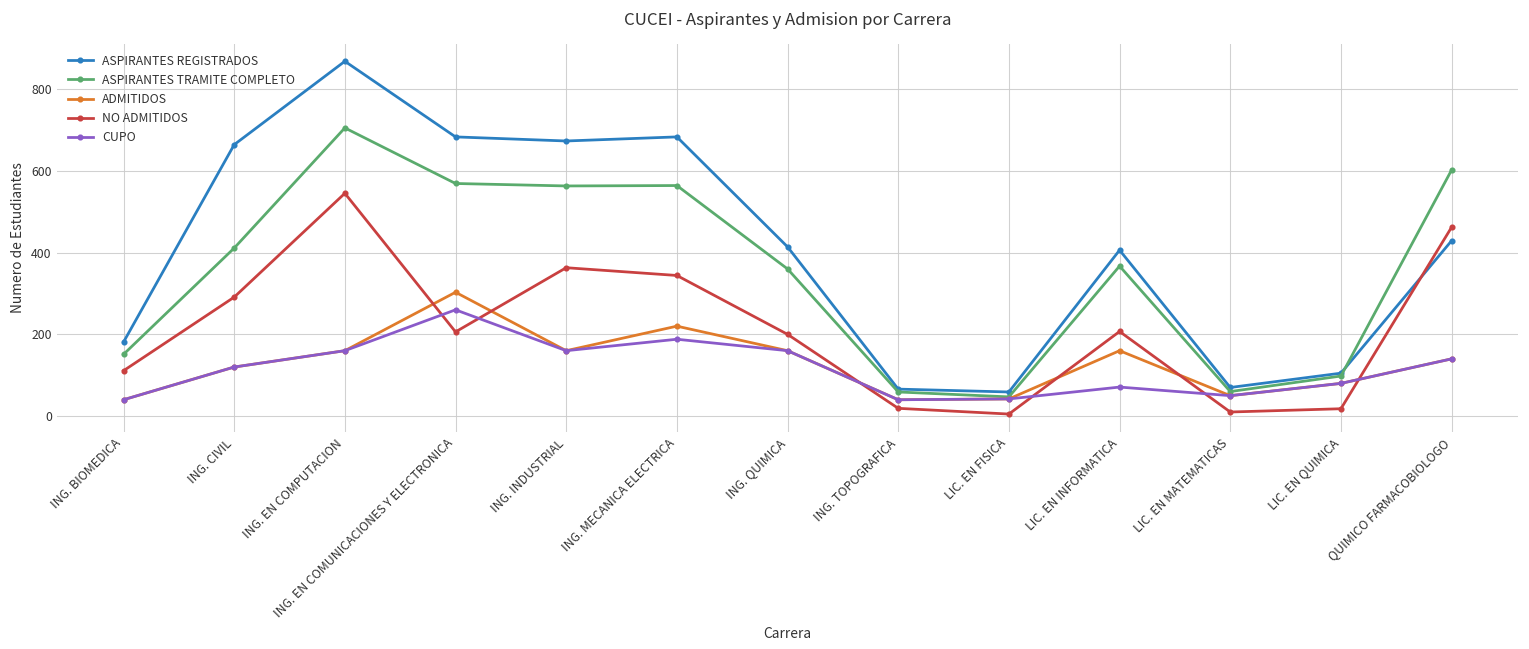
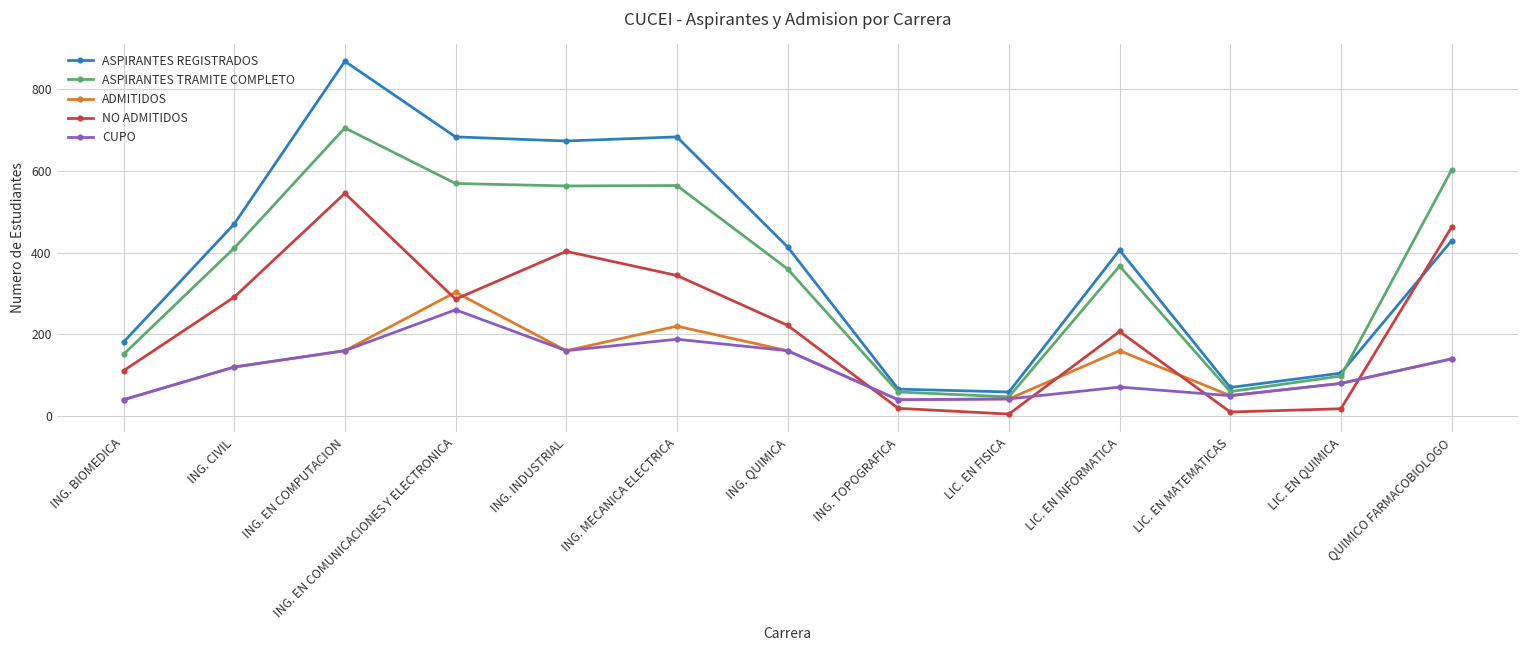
ASPIRANTES REGISTRADOS, ING. CIVIL: 660 -> 470
NO ADMITIDOS, ING. EN COMUNICACIONES Y ELECTRONICA: 210 -> 290
NO ADMITIDOS, ING. INDUSTRIAL: 360 -> 400
NO ADMITIDOS, ING. QUIMICA: 200 -> 220
